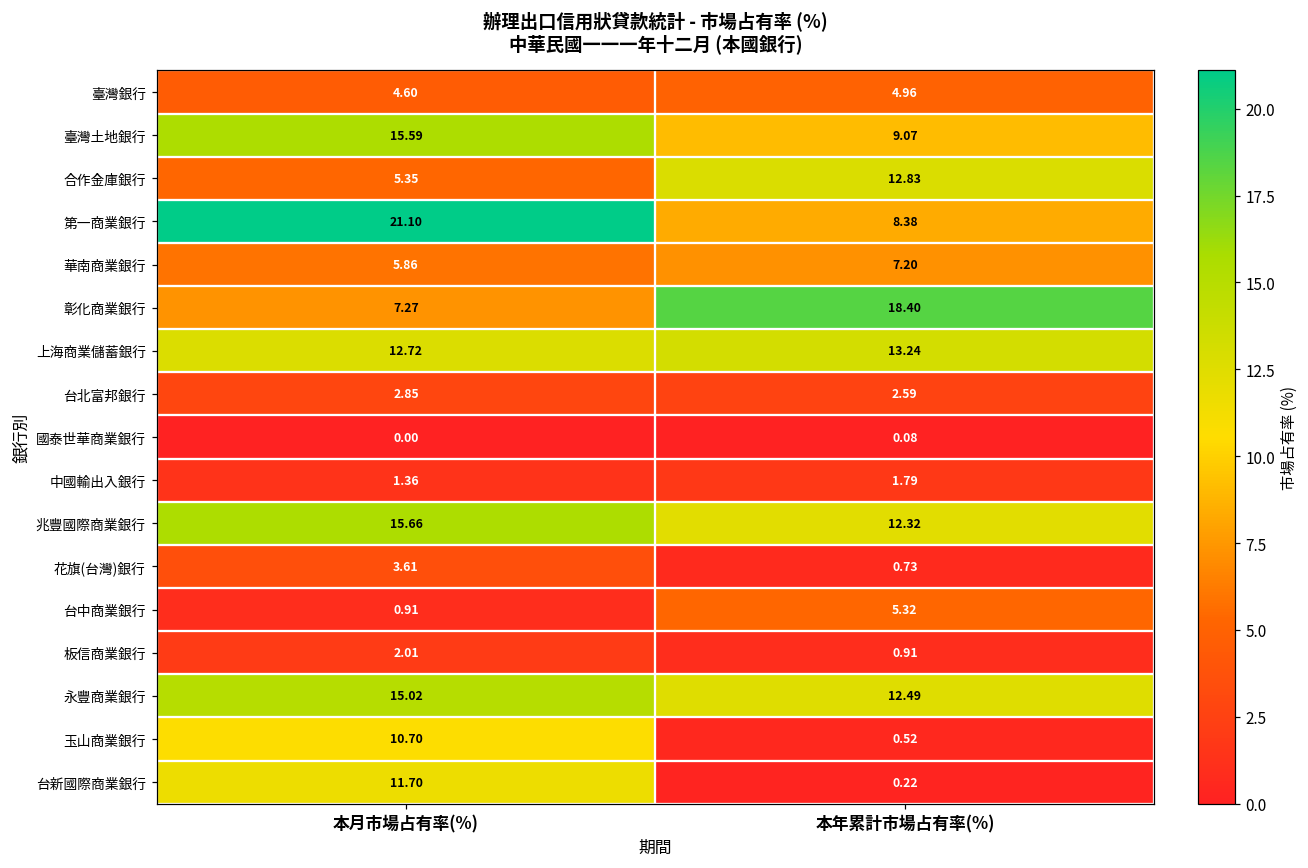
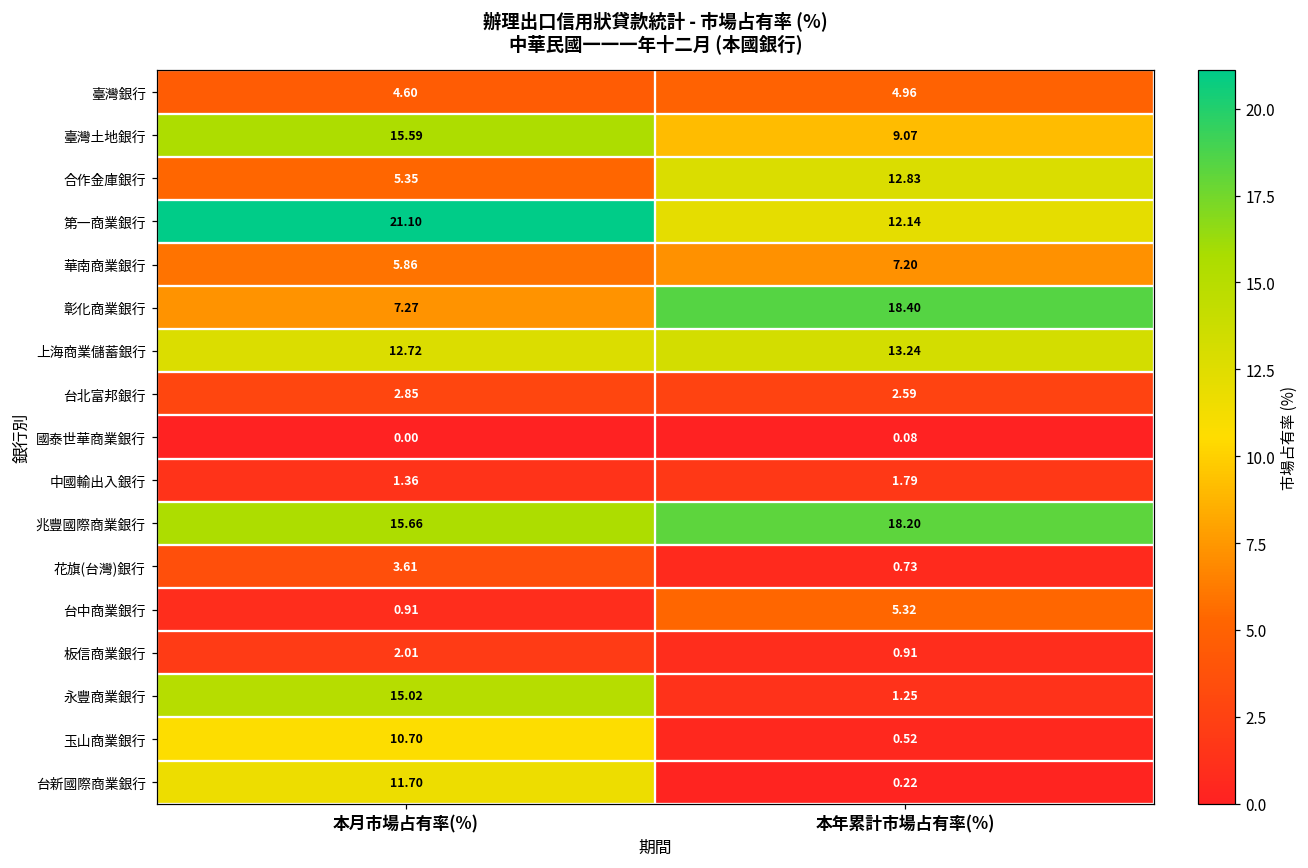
第一商業銀行, 本年累計市場占有率(%): 8.38 -> 12.14
兆豐國際商業銀行, 本年累計市場占有率(%): 12.32 -> 18.20
永豐商業銀行, 本年累計市場占有率(%): 12.49 -> 1.25
